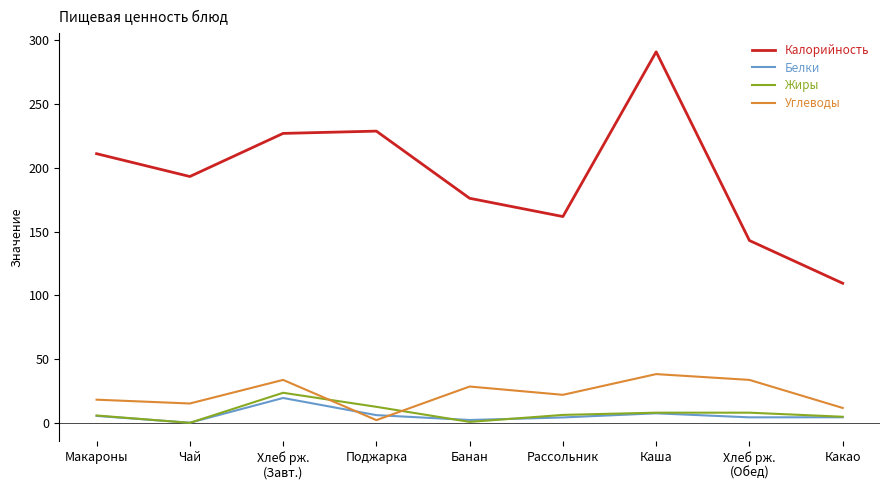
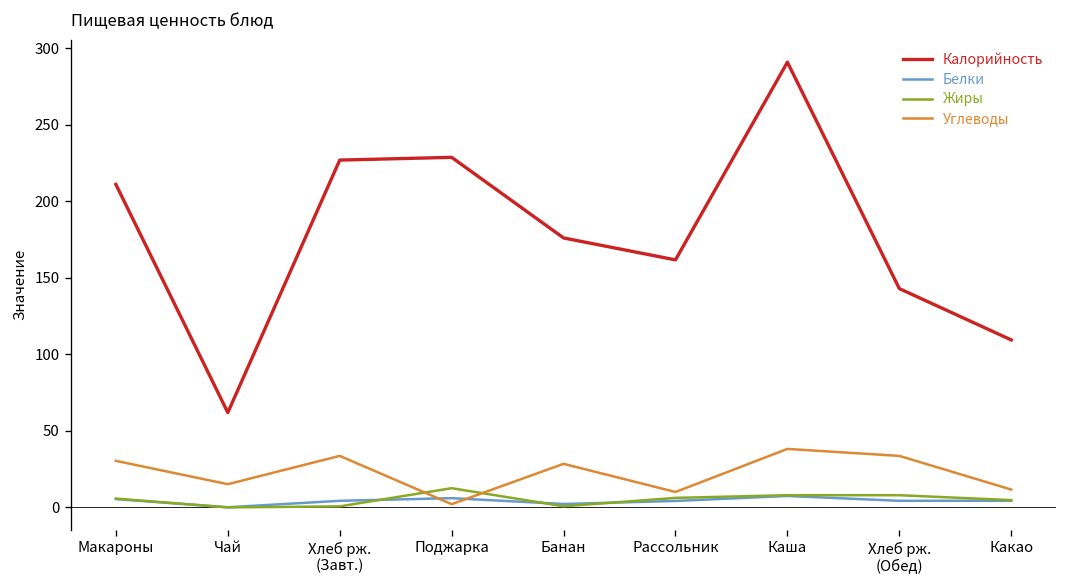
Углеводы, Макароны: 18 -> 30
Калорийность, Чай: 193 -> 62
Белки, Хлеб рж. (Завт.): 20 -> 4
Жиры, Хлеб рж. (Завт.): 24 -> 1
Углеводы, Рассольник: 22 -> 10
